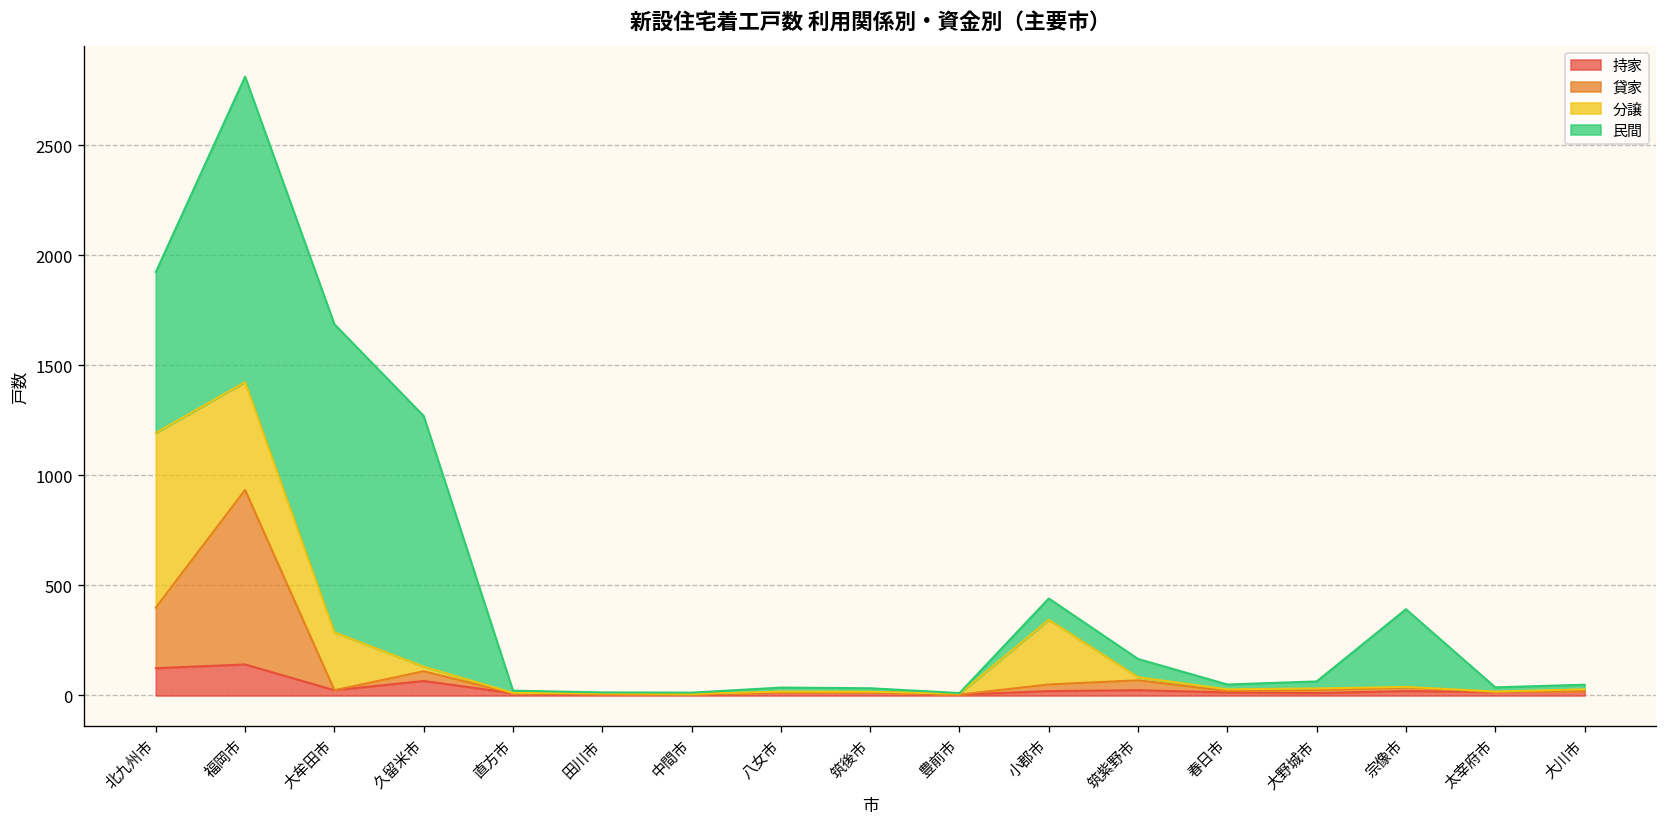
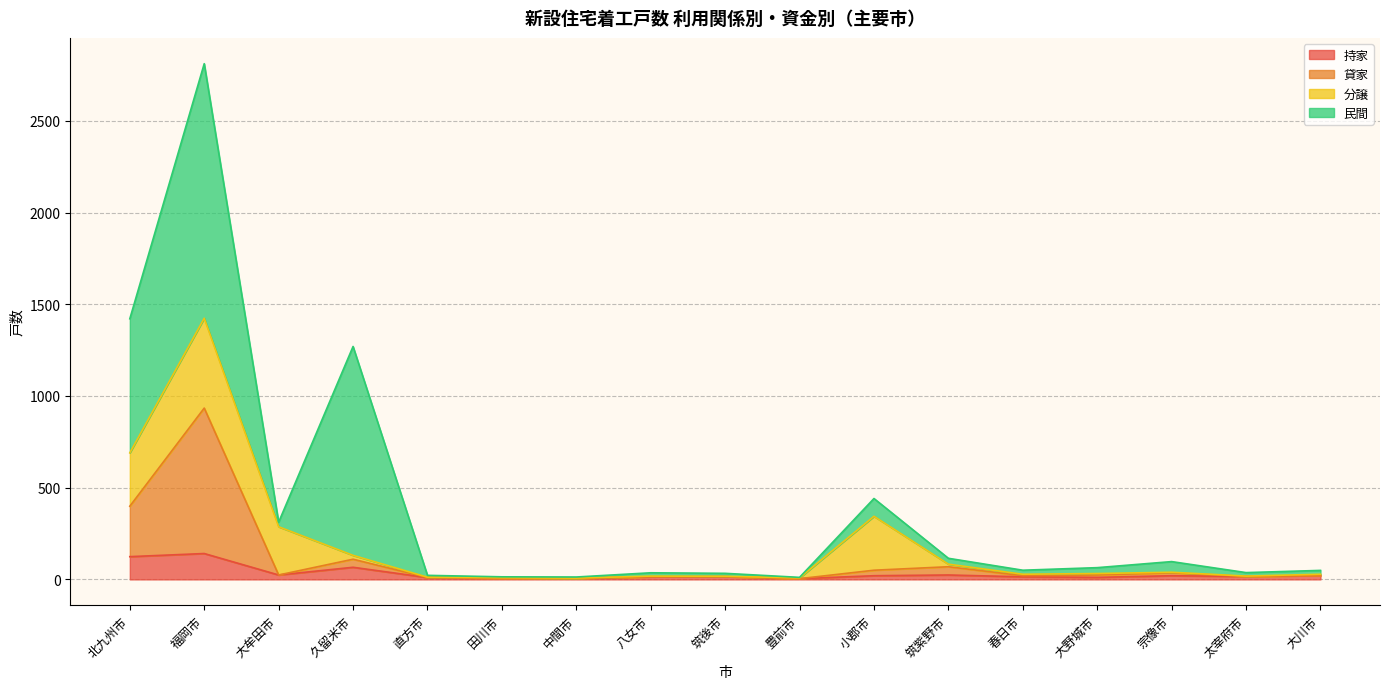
分譲, 北九州市: 790 -> 290
民間, 大牟田市: 1400 -> 30
民間, 筑紫野市: 80 -> 30
民間, 宗像市: 350 -> 60
